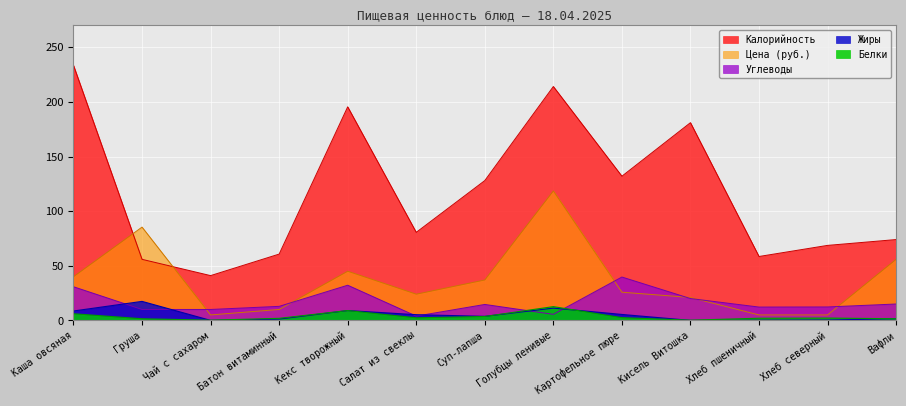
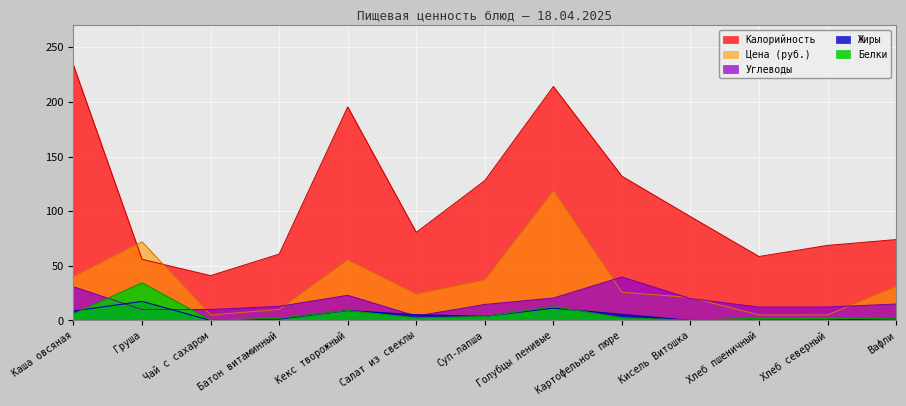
Цена (руб.), Груша: 85 -> 72
Белки, Груша: 2 -> 34
Цена (руб.), Кекс творожный: 45 -> 55
Углеводы, Кекс творожный: 32 -> 23
Углеводы, Голубцы ленивые: 6 -> 21
Калорийность, Кисель Витошка: 181 -> 95
Цена (руб.), Вафли: 56 -> 31
